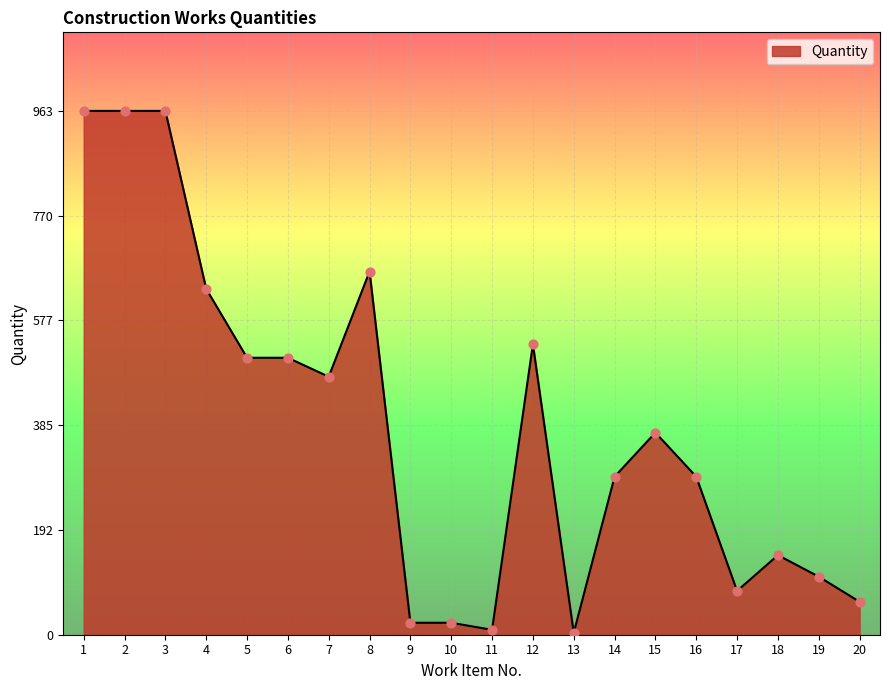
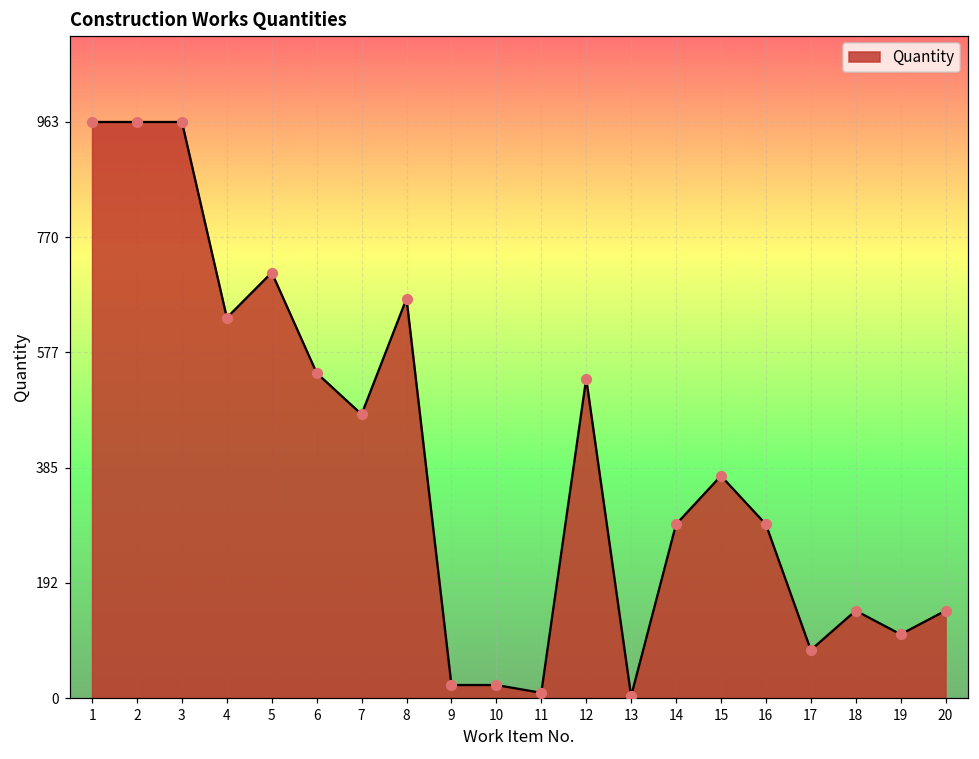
5: 510 -> 710
6: 510 -> 540
20: 60 -> 150
